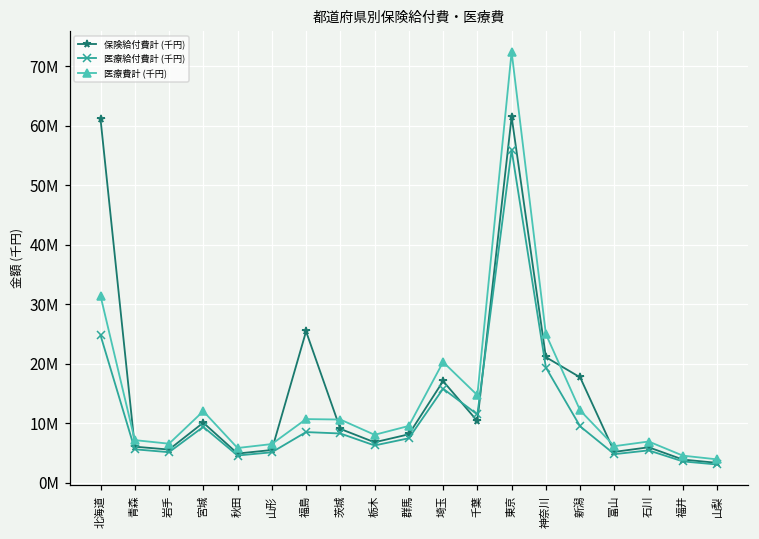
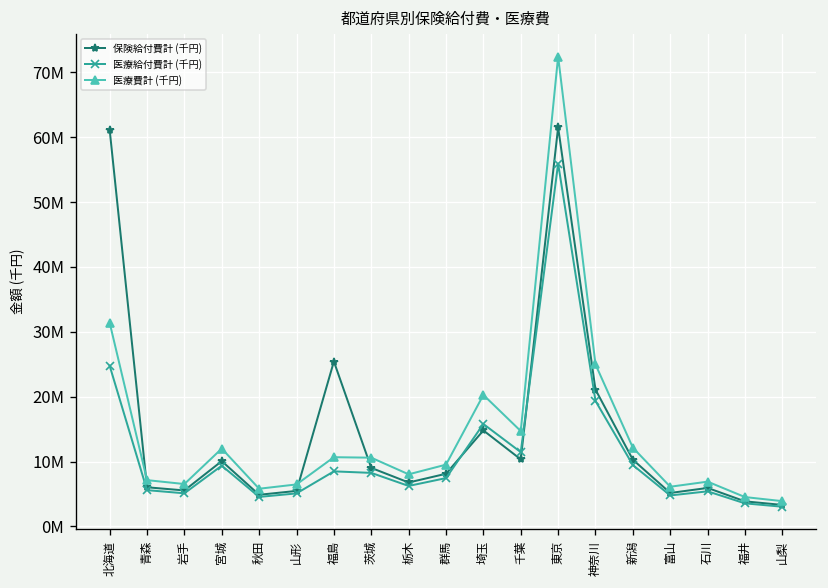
保険給付費計 (千円), 埼玉: 17000000 -> 15000000
保険給付費計 (千円), 新潟: 18000000 -> 10000000
